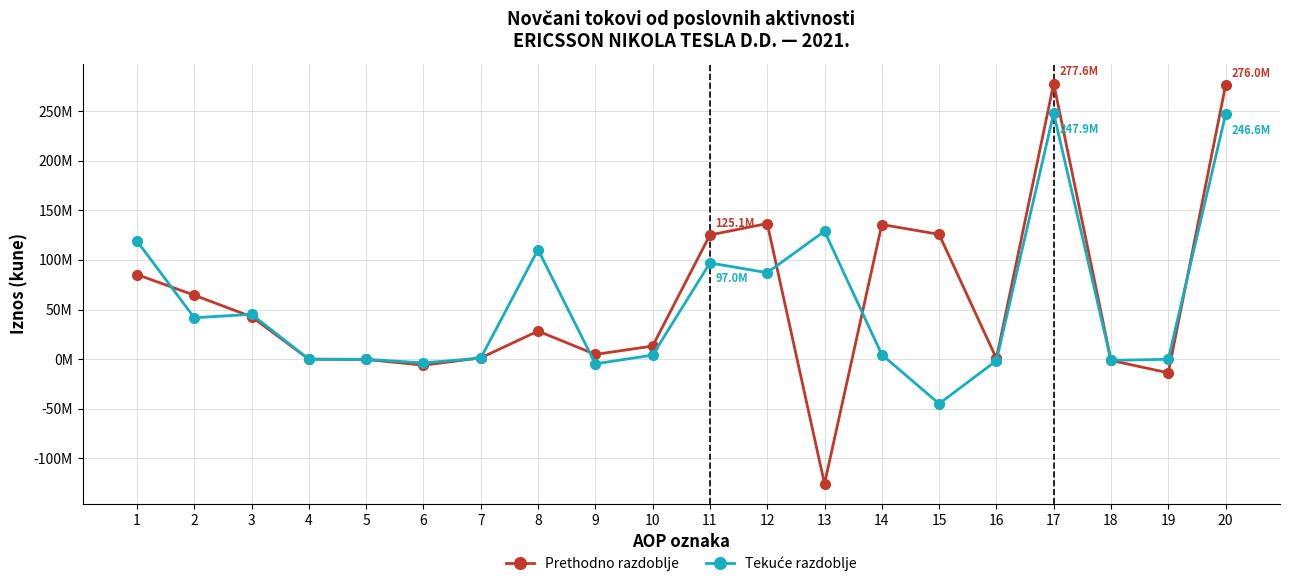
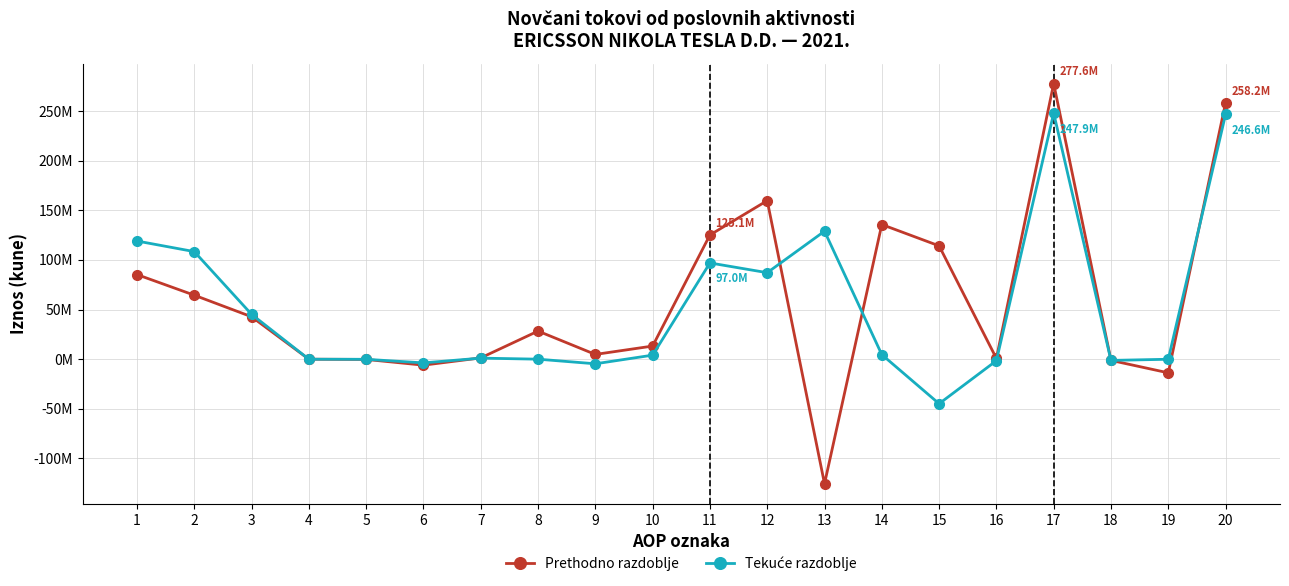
Tekuće razdoblje, 2: 40000000 -> 110000000
Tekuće razdoblje, 8: 110000000 -> 0
Prethodno razdoblje, 12: 140000000 -> 160000000
Prethodno razdoblje, 15: 130000000 -> 110000000
Prethodno razdoblje, 20: 276.0M -> 258.2M
